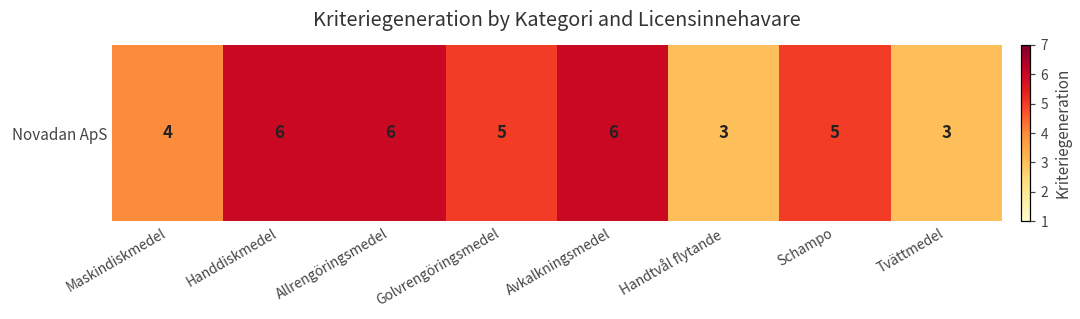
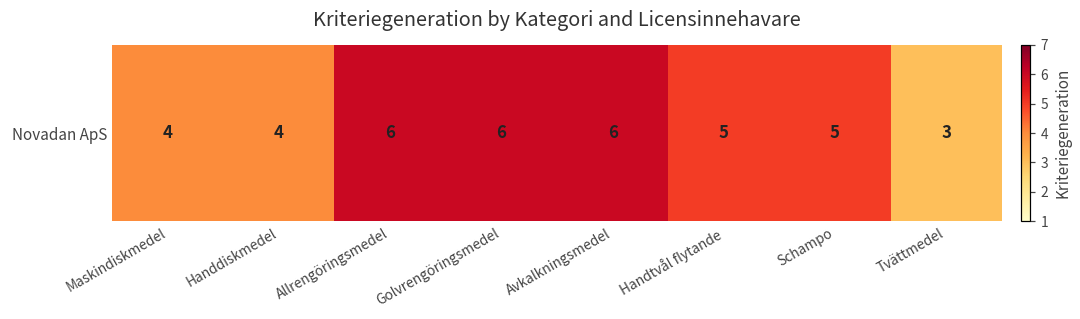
Novadan ApS, Handdiskmedel: 6 -> 4
Novadan ApS, Golvrengöringsmedel: 5 -> 6
Novadan ApS, Handtvål flytande: 3 -> 5
